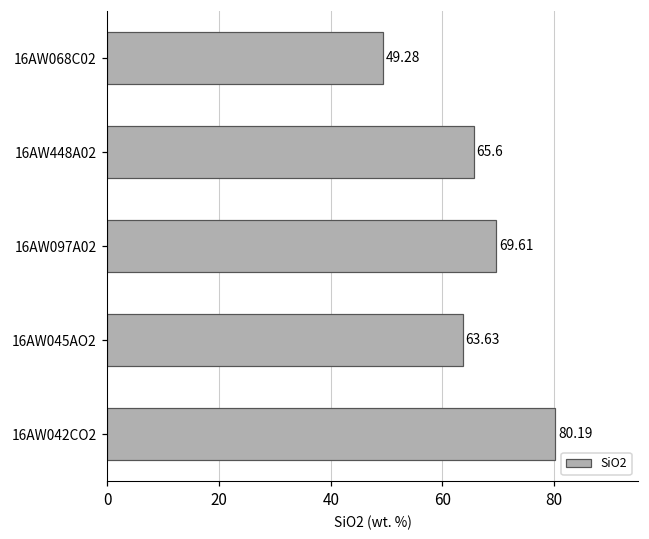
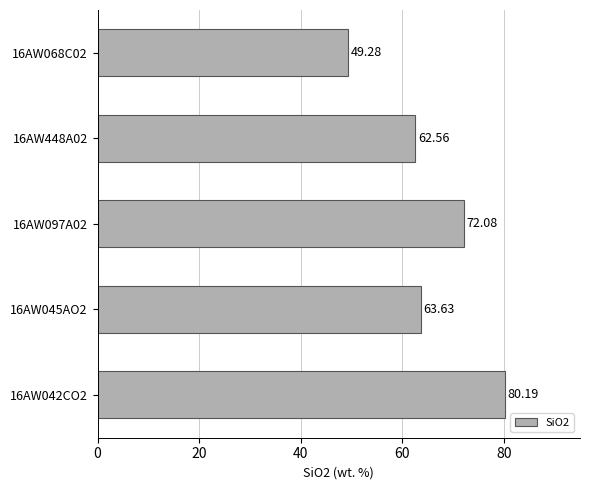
16AW448A02: 65.6 -> 62.56
16AW097A02: 69.61 -> 72.08
